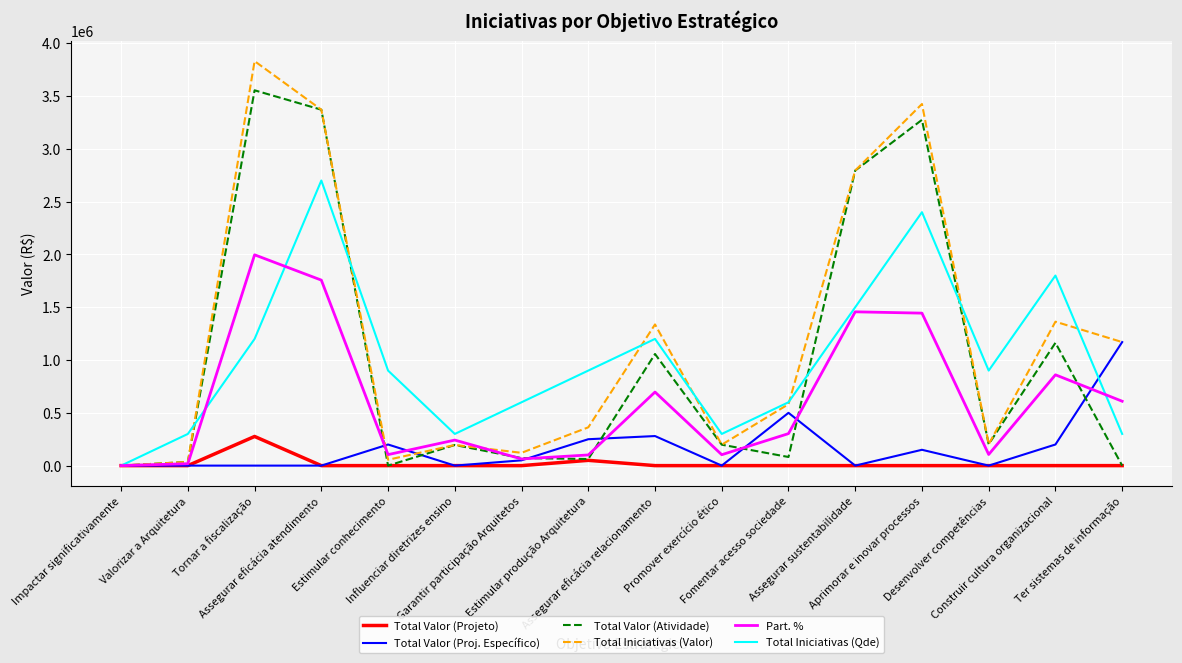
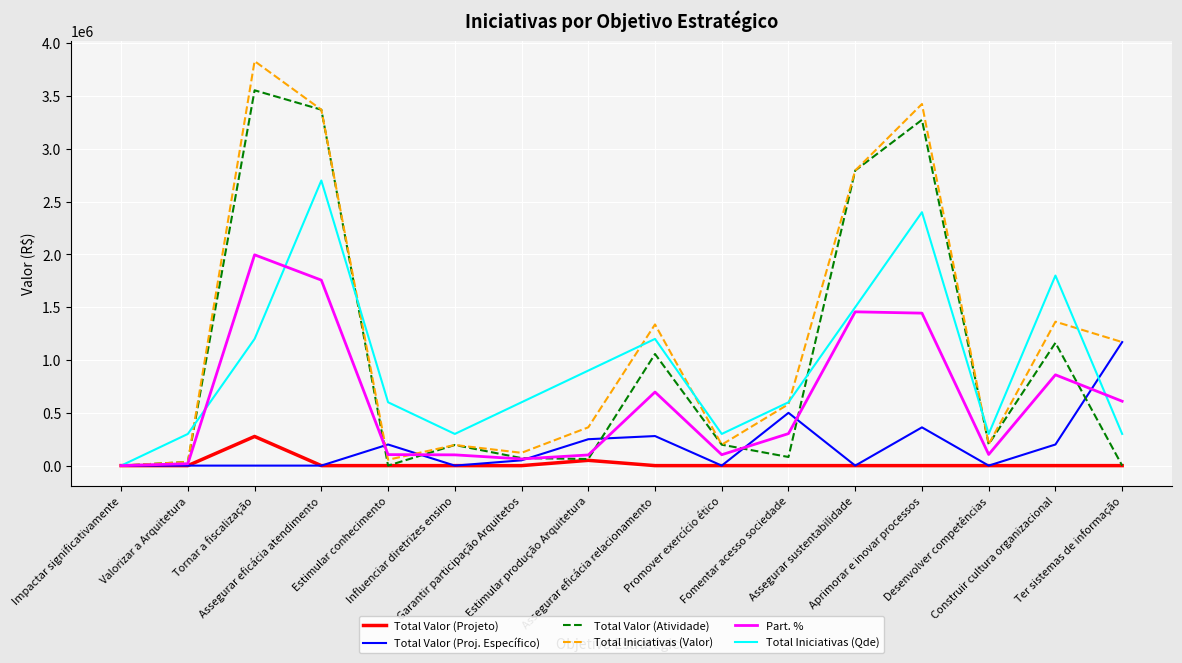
Total Iniciativas (Qde), Estimular conhecimento: 900000 -> 600000
Part. %, Influenciar diretrizes ensino: 240000 -> 100000
Total Valor (Proj. Específico), Aprimorar e inovar processos: 150000 -> 360000
Total Iniciativas (Qde), Desenvolver competências: 900000 -> 300000
